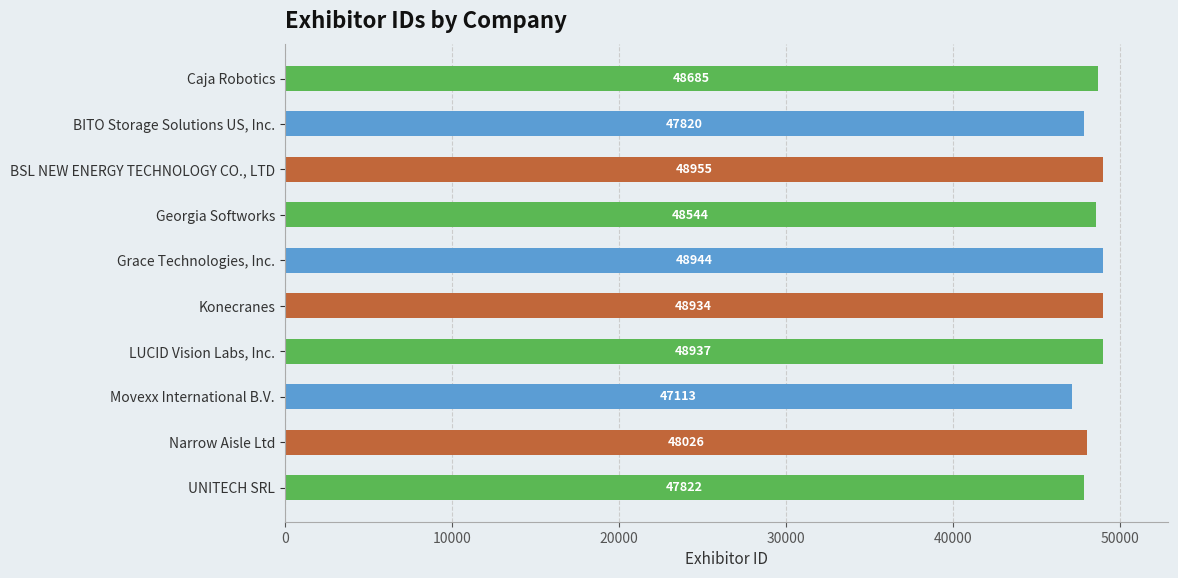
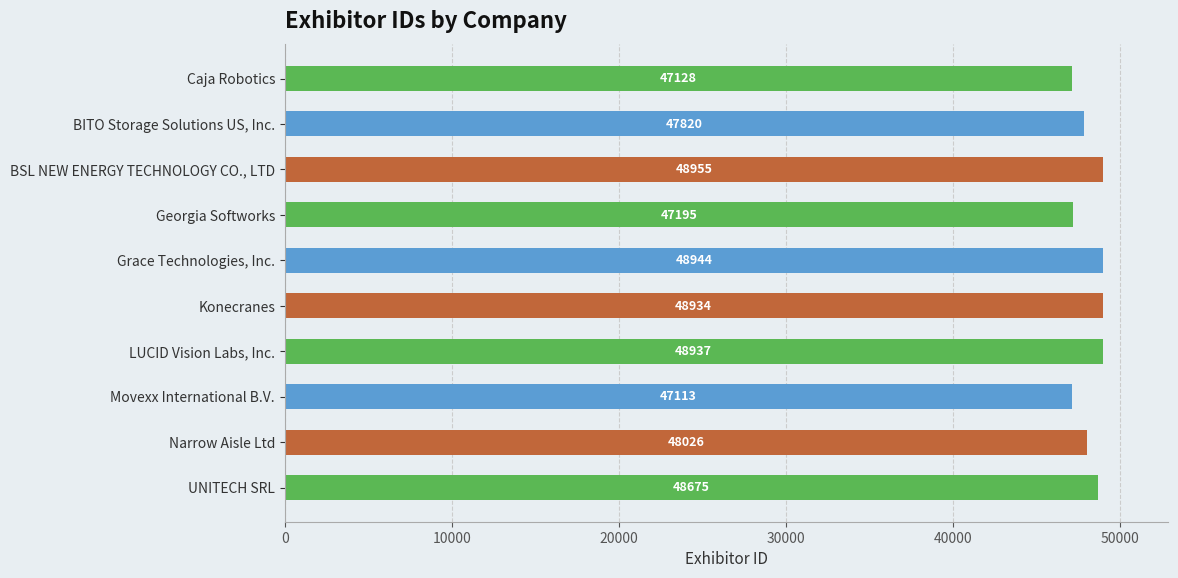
Caja Robotics: 48685 -> 47128
Georgia Softworks: 48544 -> 47195
UNITECH SRL: 47822 -> 48675
